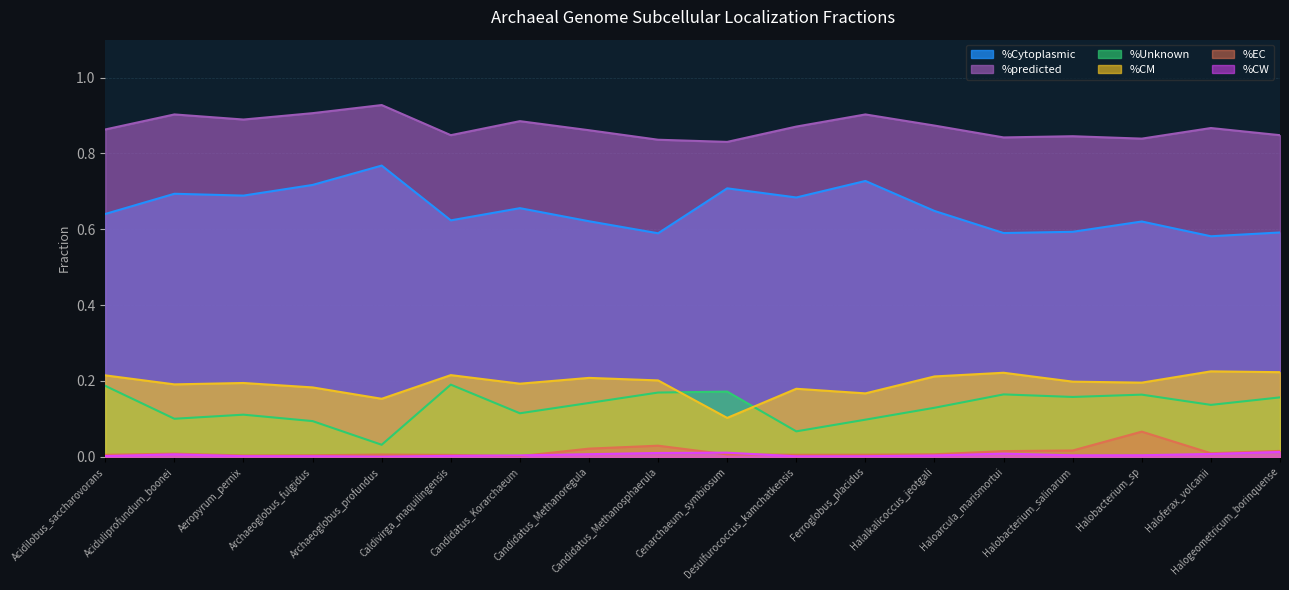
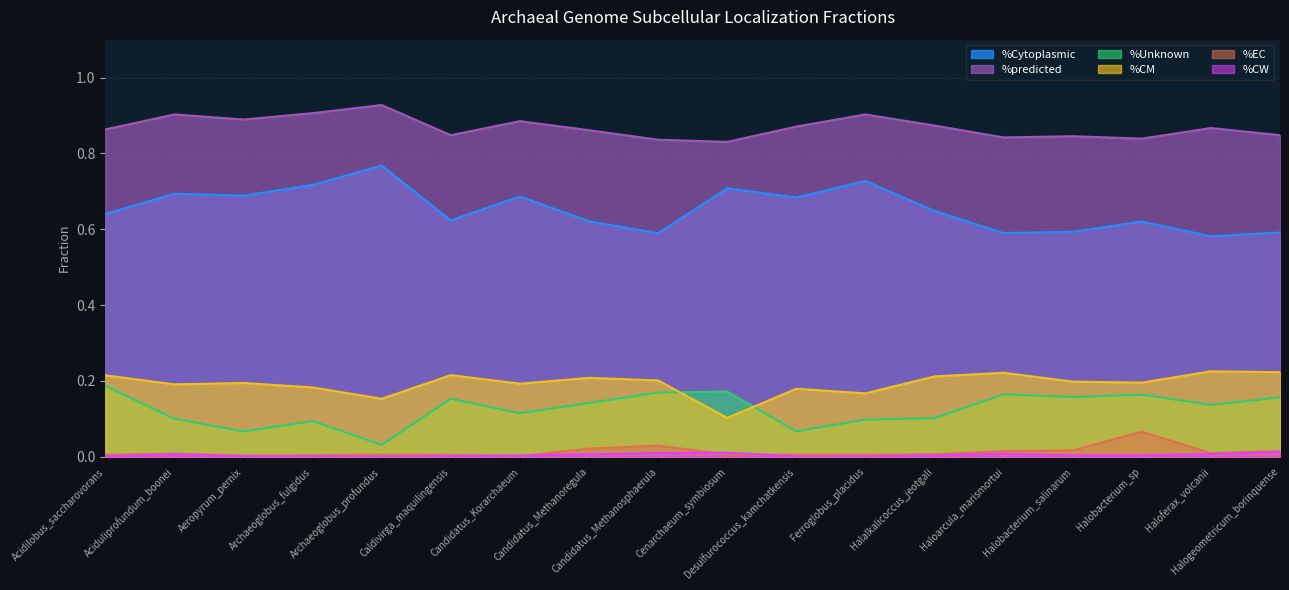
%Unknown, Aeropyrum_pernix: 0.11 -> 0.07
%Unknown, Caldivirga_maquilingensis: 0.19 -> 0.15
%Cytoplasmic, Candidatus_Korarchaeum: 0.66 -> 0.69
%Unknown, Halalkalicoccus_jeotgali: 0.13 -> 0.10
